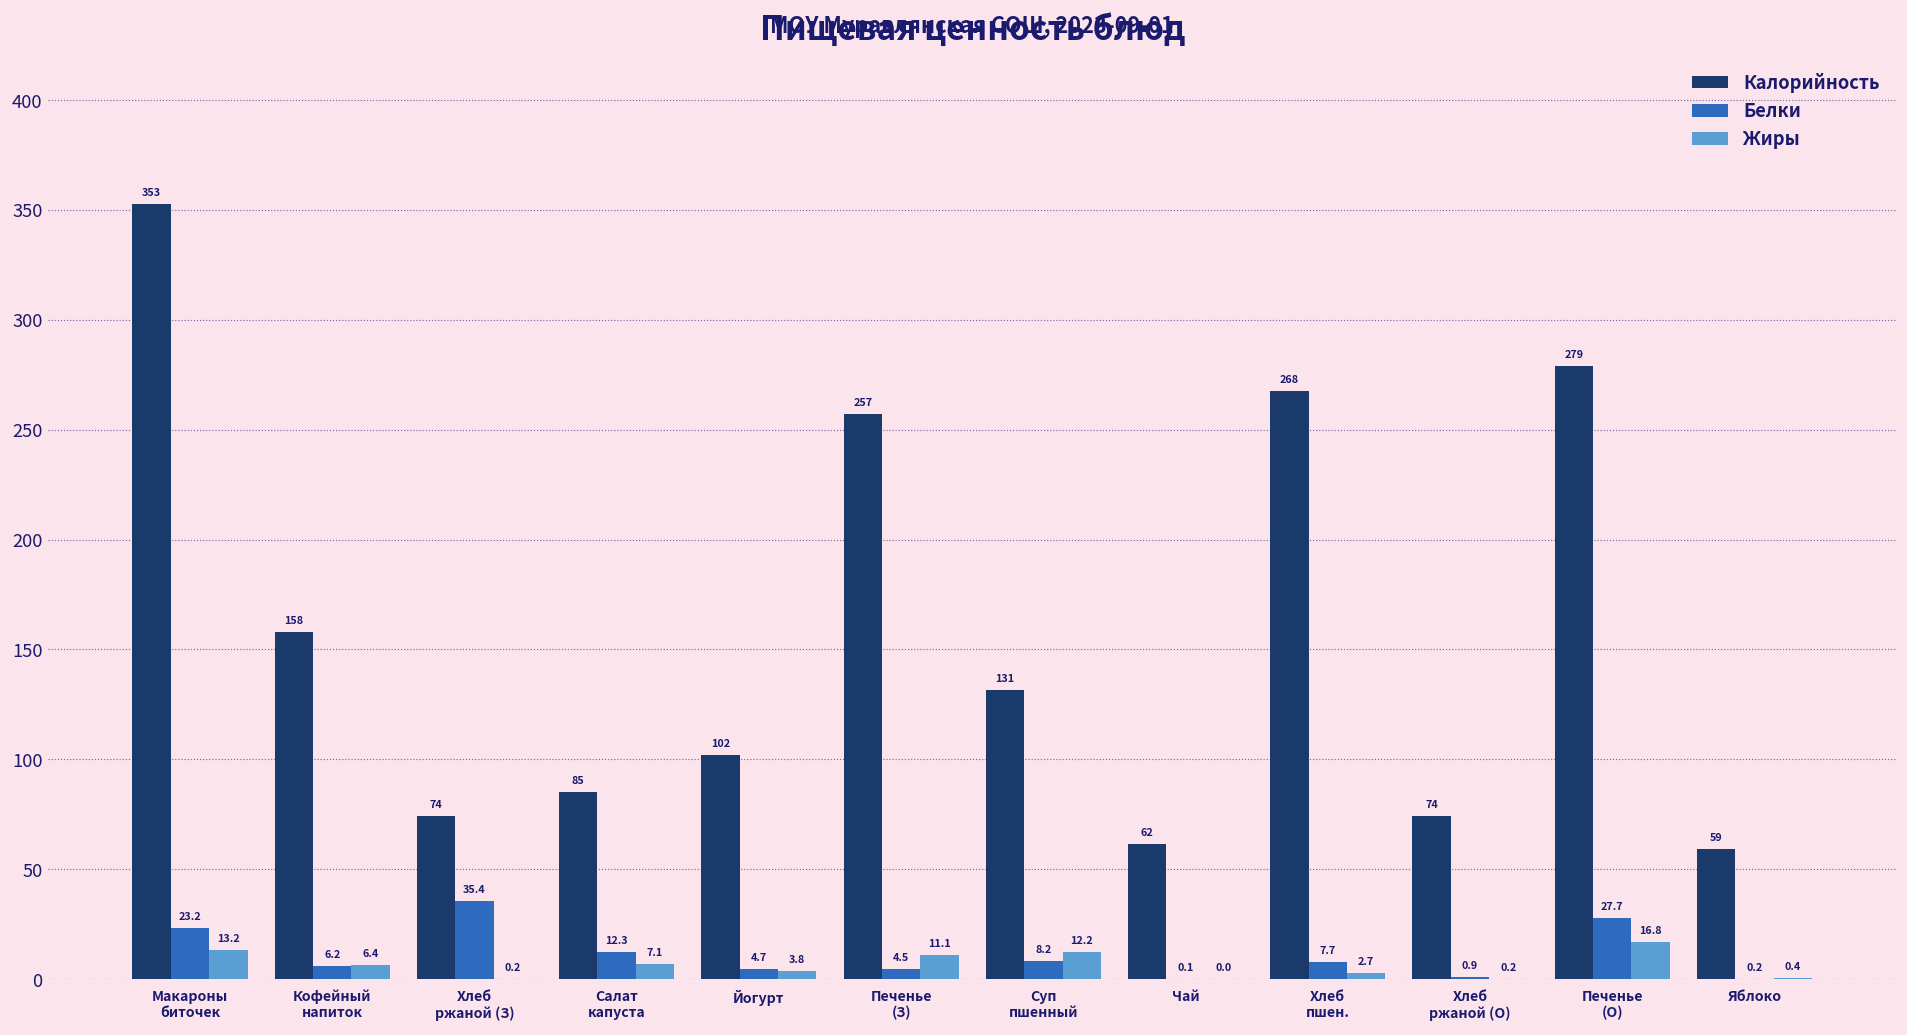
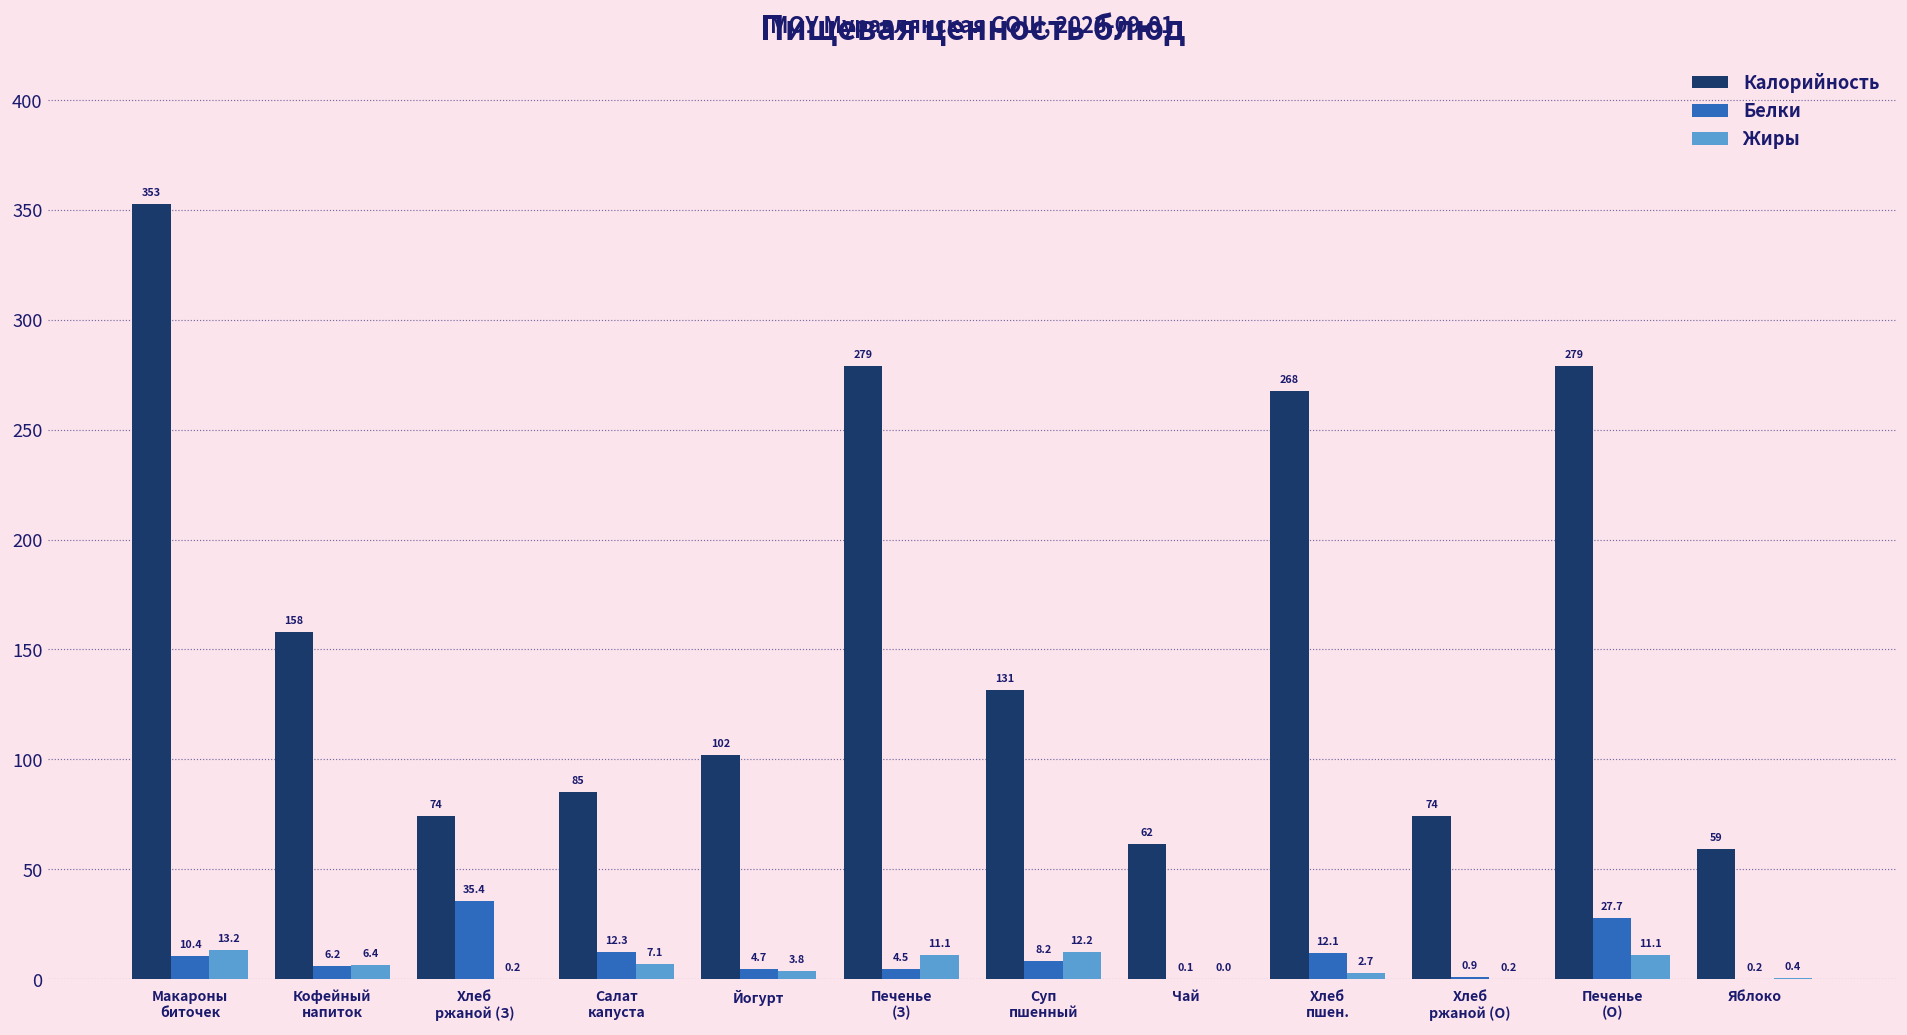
Белки, Макароны биточек: 23.2 -> 10.4
Калорийность, Печенье (З): 257 -> 279
Белки, Хлеб пшен.: 7.7 -> 12.1
Жиры, Печенье (О): 16.8 -> 11.1
